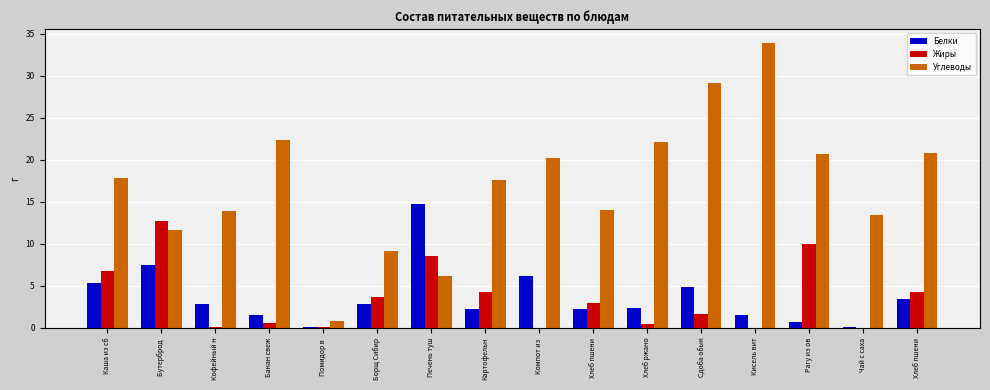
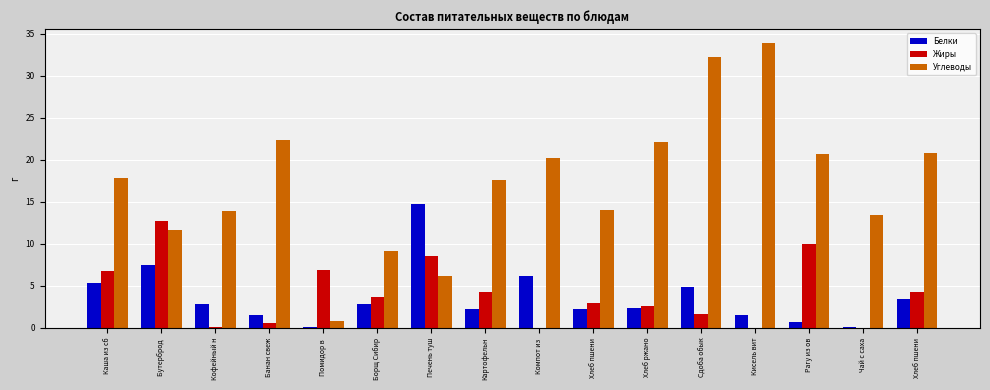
Жиры, Помидор в: 0 -> 7
Жиры, Хлеб ржано: 0 -> 3
Углеводы, Сдоба обык: 29 -> 32
